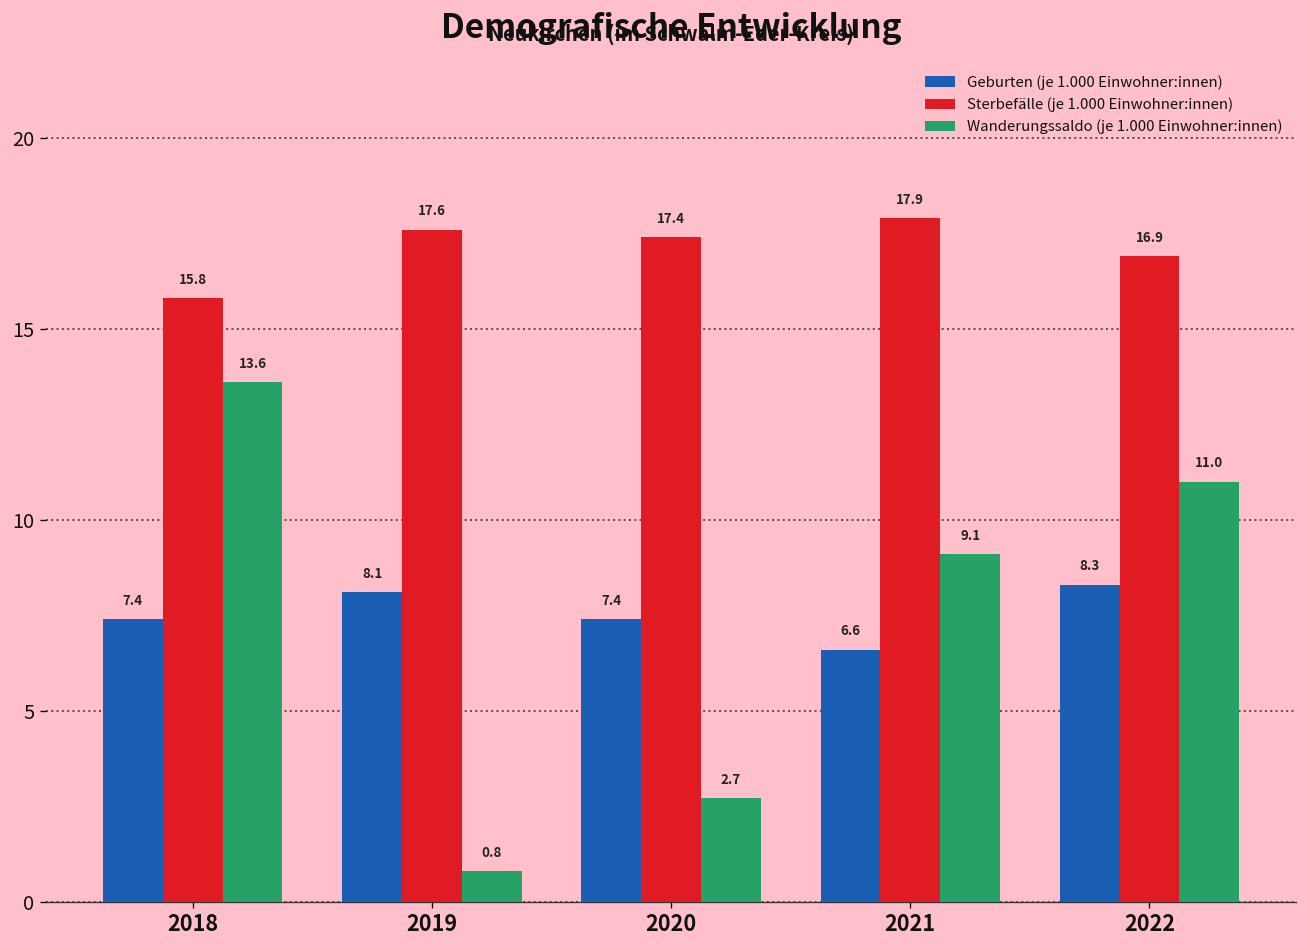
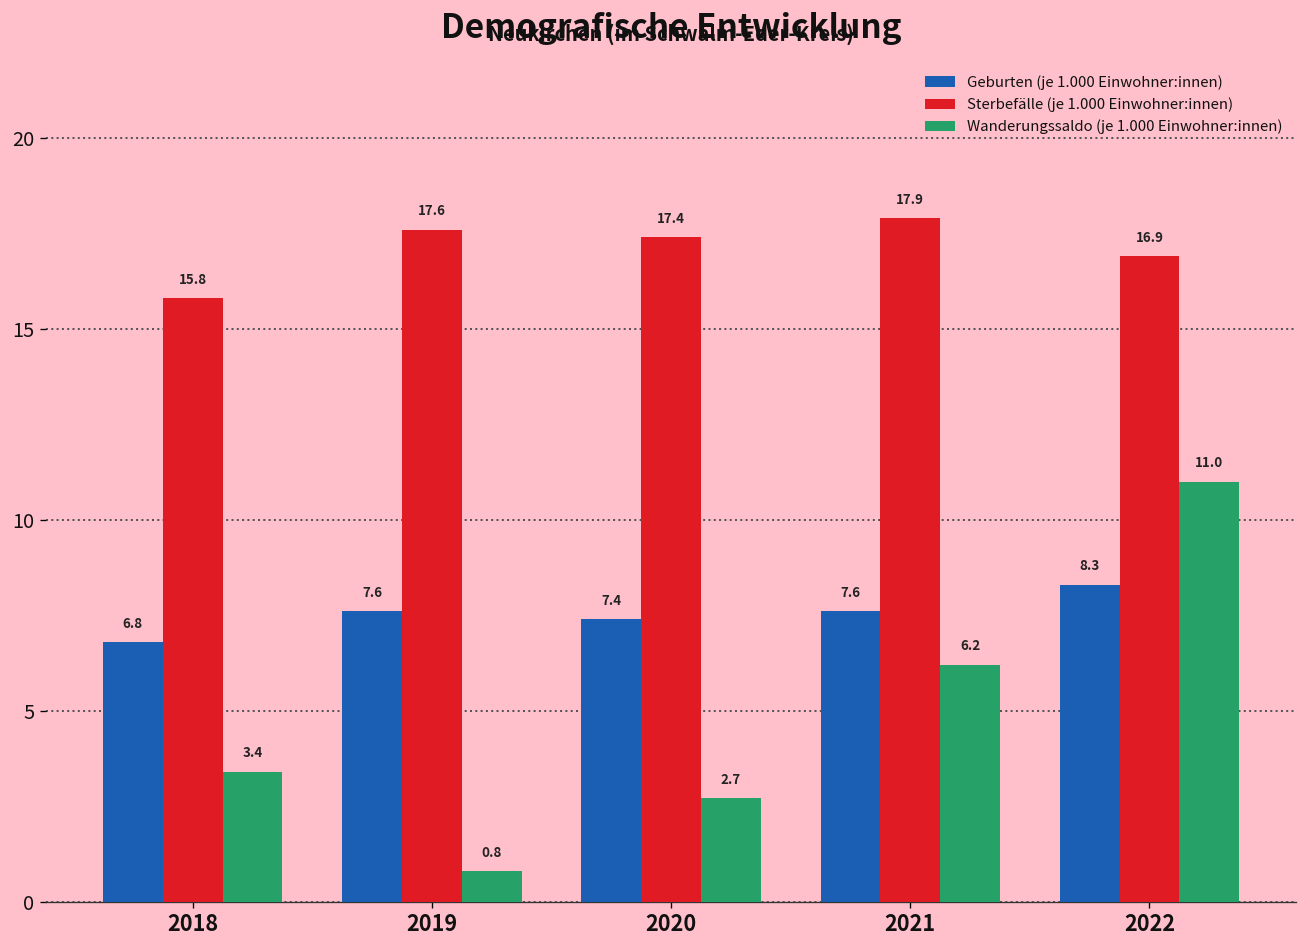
Geburten (je 1.000 Einwohner:innen), 2018: 7.4 -> 6.8
Wanderungssaldo (je 1.000 Einwohner:innen), 2018: 13.6 -> 3.4
Geburten (je 1.000 Einwohner:innen), 2019: 8.1 -> 7.6
Geburten (je 1.000 Einwohner:innen), 2021: 6.6 -> 7.6
Wanderungssaldo (je 1.000 Einwohner:innen), 2021: 9.1 -> 6.2
